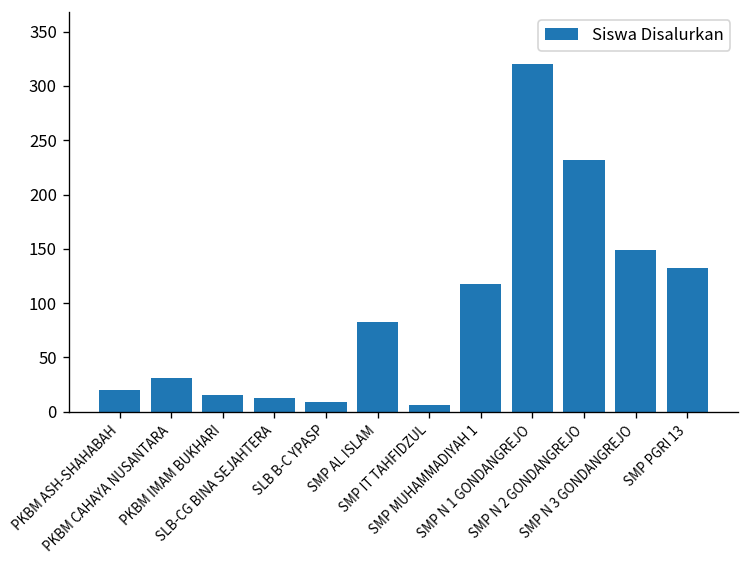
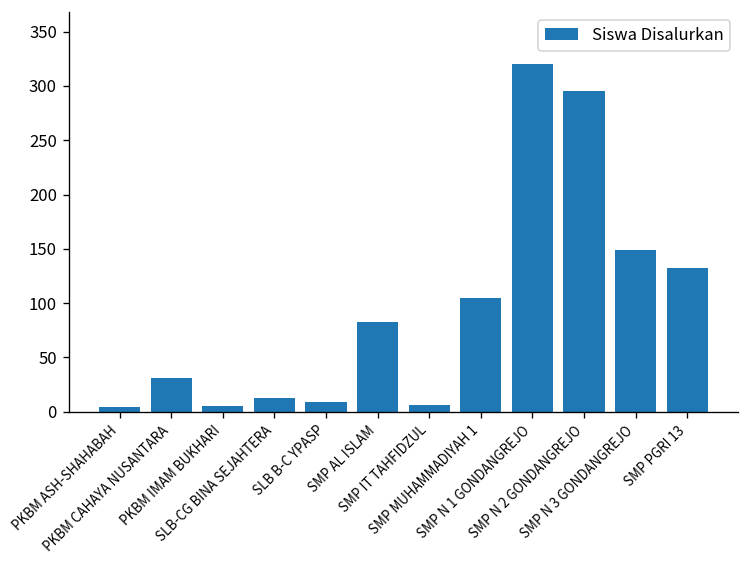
PKBM ASH-SHAHABAH: 20 -> 0
PKBM IMAM BUKHARI: 20 -> 10
SMP MUHAMMADIYAH 1: 120 -> 110
SMP N 2 GONDANGREJO: 230 -> 300
